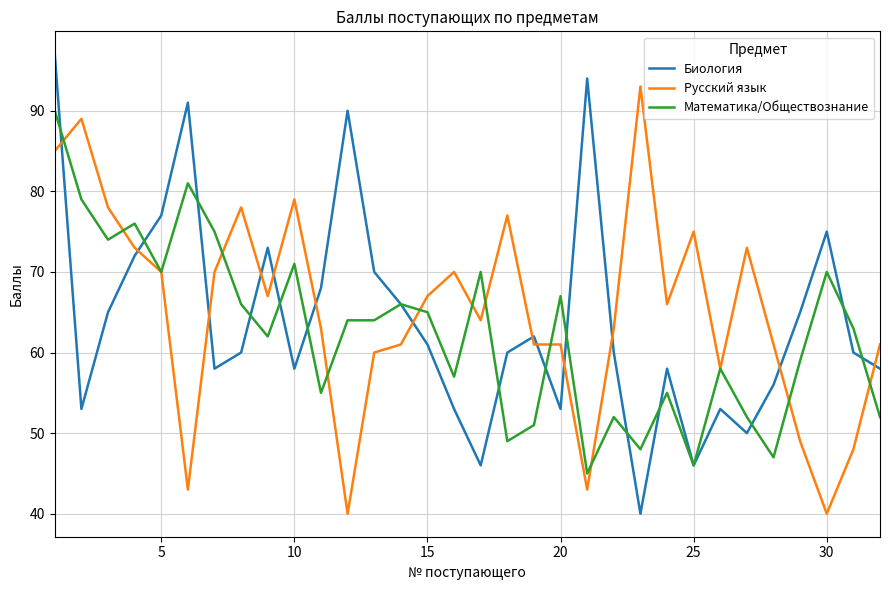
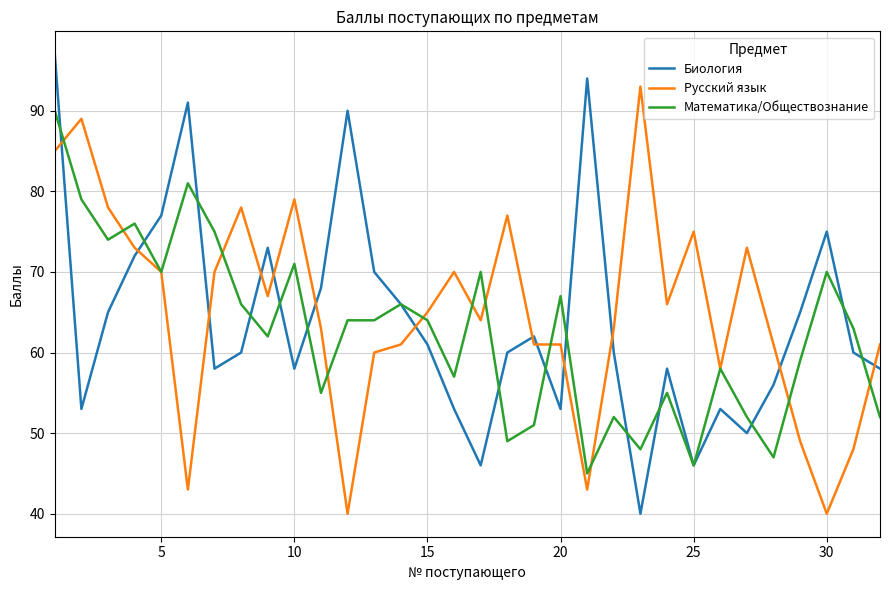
Русский язык, 15: 67 -> 65
Математика/Обществознание, 15: 65 -> 64
